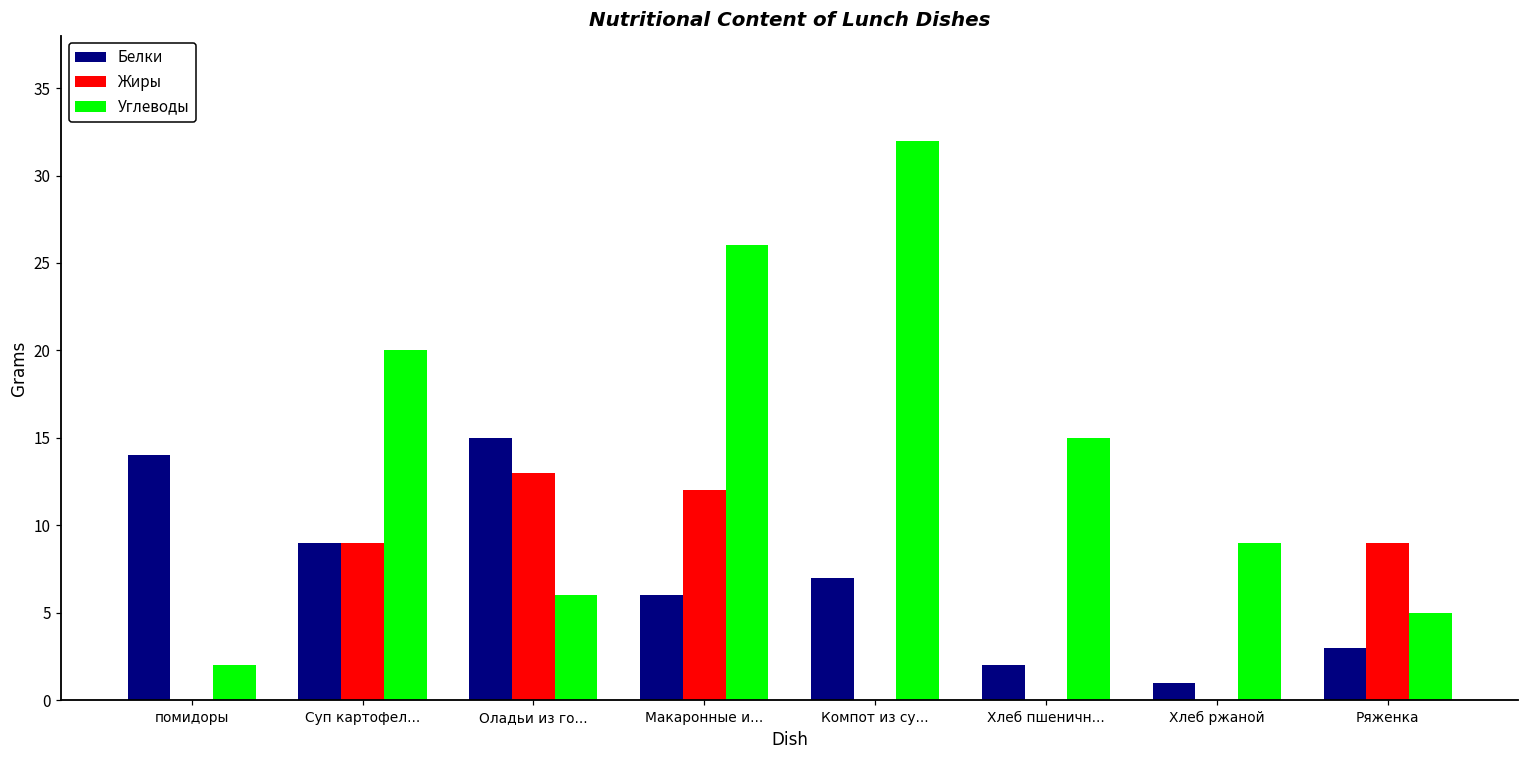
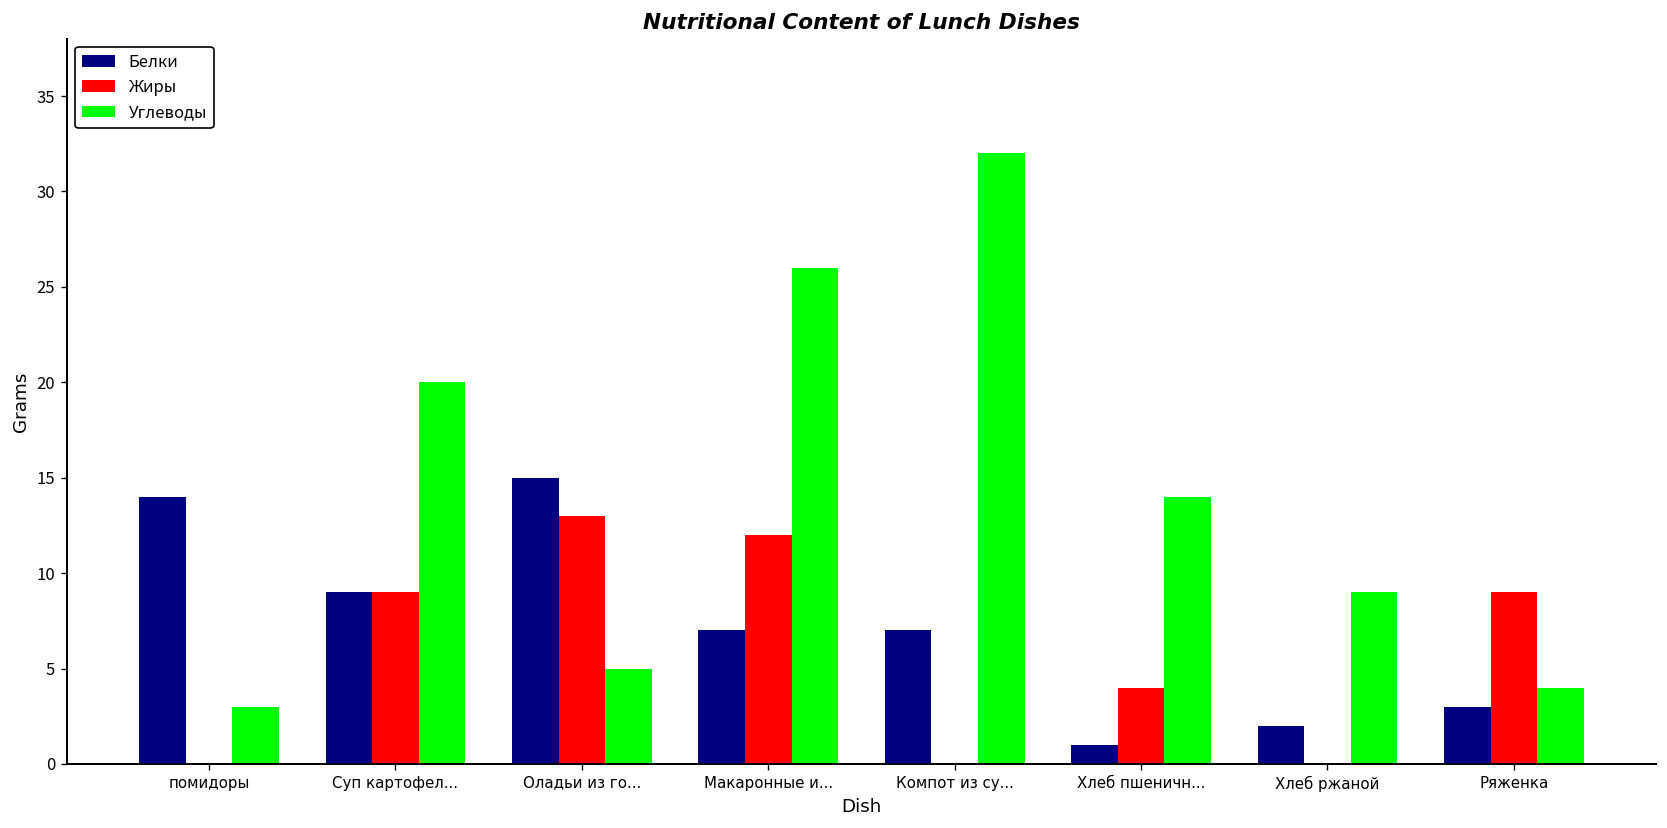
Углеводы, помидоры: 2 -> 3
Углеводы, Оладьи из го...: 6 -> 5
Белки, Макаронные и...: 6 -> 7
Белки, Хлеб пшеничн...: 2 -> 1
Жиры, Хлеб пшеничн...: 0 -> 4
Углеводы, Хлеб пшеничн...: 15 -> 14
Белки, Хлеб ржаной: 1 -> 2
Углеводы, Ряженка: 5 -> 4
